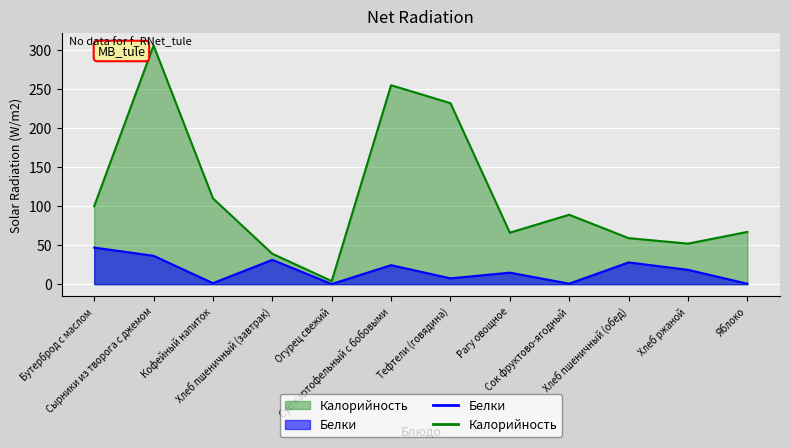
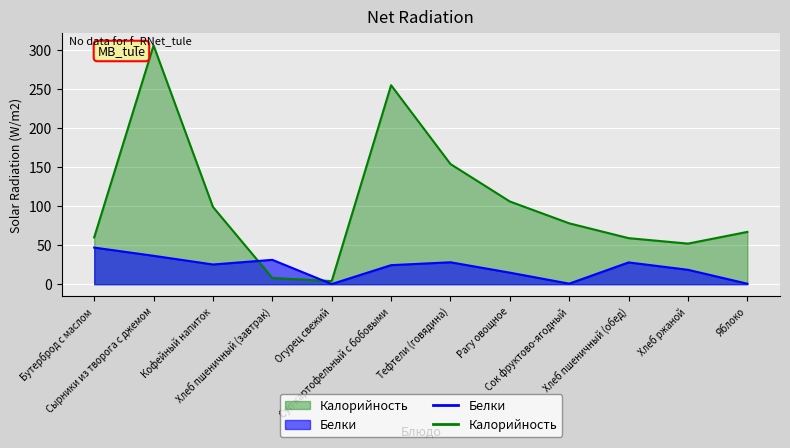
Калорийность, Бутерброд с маслом: 100 -> 60
Калорийность, Кофейный напиток: 110 -> 100
Белки, Кофейный напиток: 0 -> 30
Калорийность, Хлеб пшеничный (завтрак): 40 -> 10
Калорийность, Тефтели (говядина): 230 -> 150
Белки, Тефтели (говядина): 10 -> 30
Калорийность, Рагу овощное: 70 -> 110
Калорийность, Сок фруктово-ягодный: 90 -> 80
